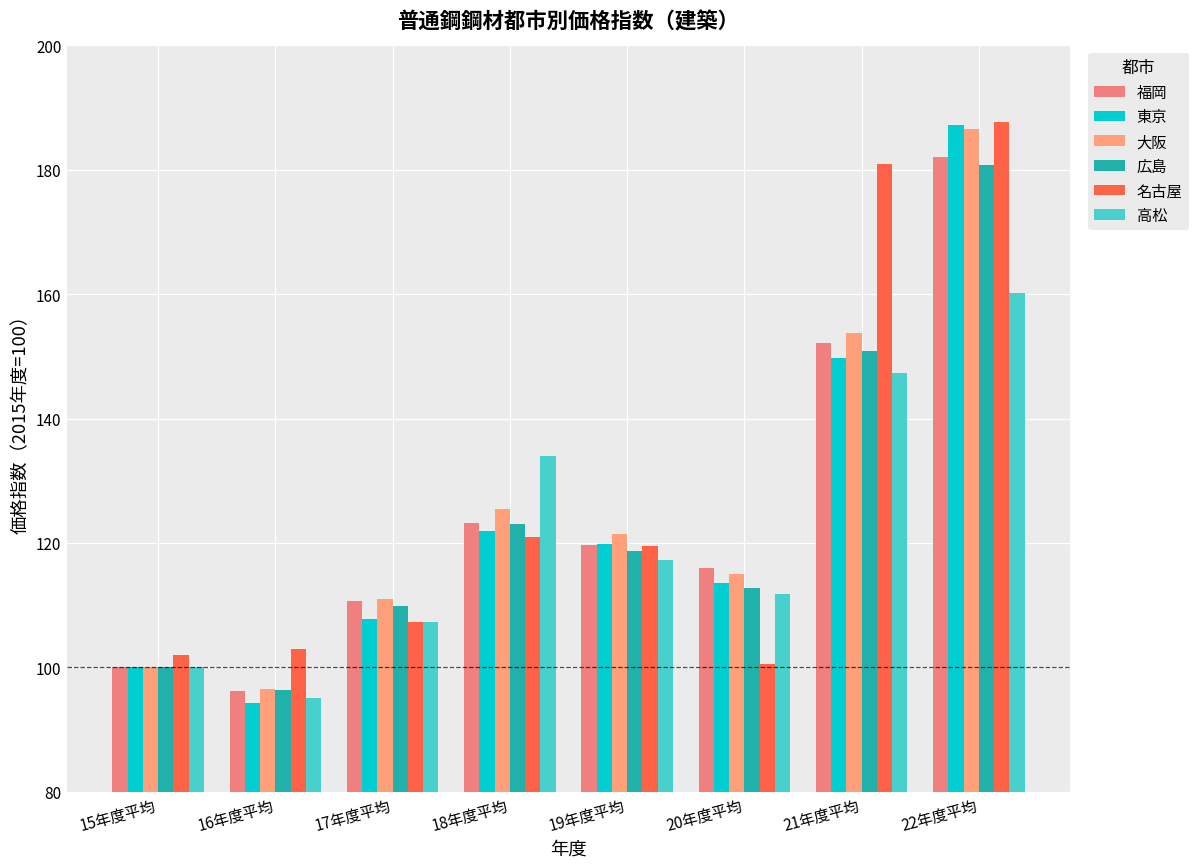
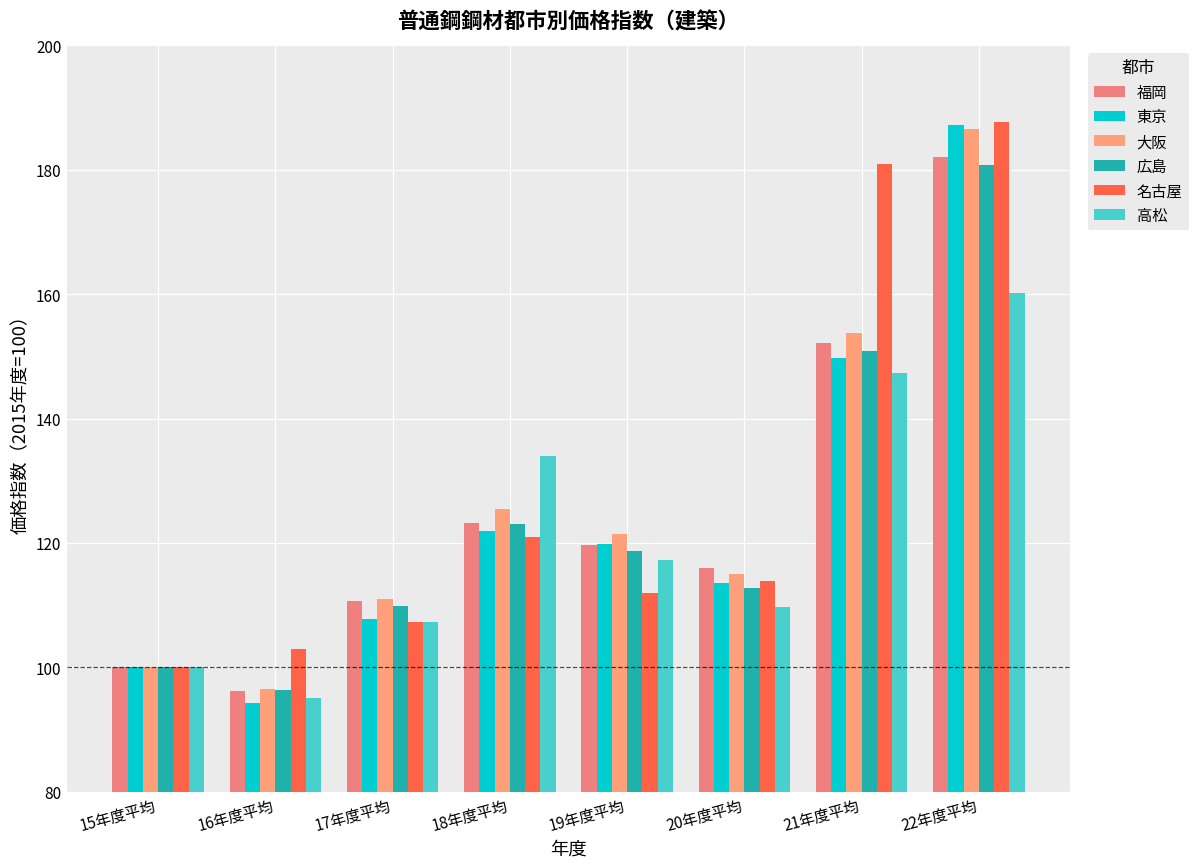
名古屋, 15年度平均: 102 -> 100
名古屋, 19年度平均: 120 -> 112
名古屋, 20年度平均: 101 -> 114
高松, 20年度平均: 112 -> 110
